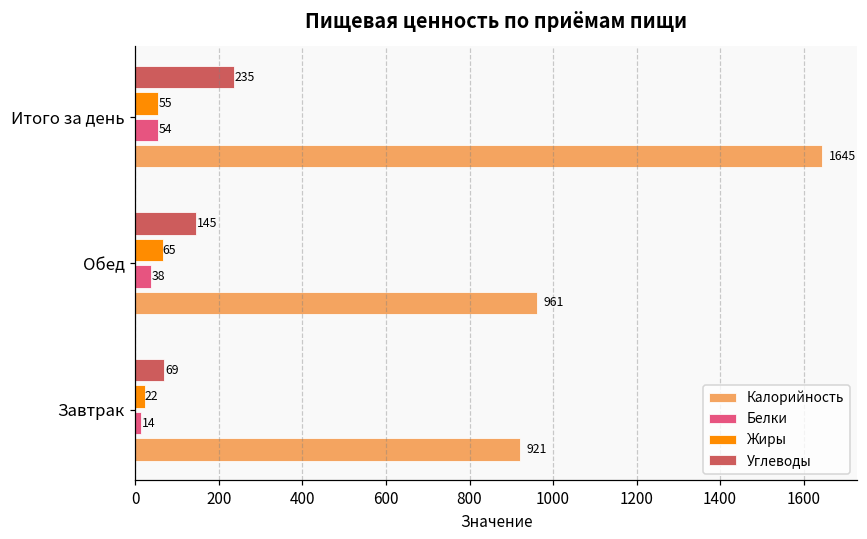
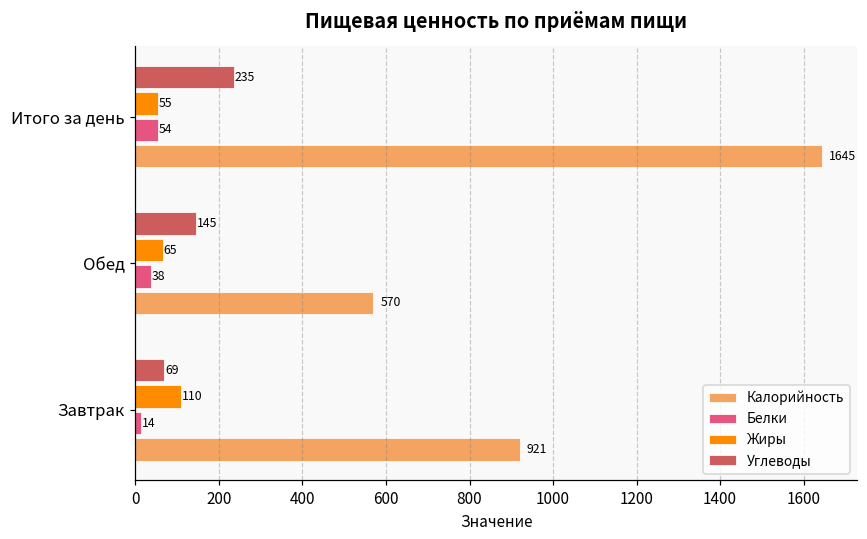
Калорийность, Обед: 961 -> 570
Жиры, Завтрак: 22 -> 110
